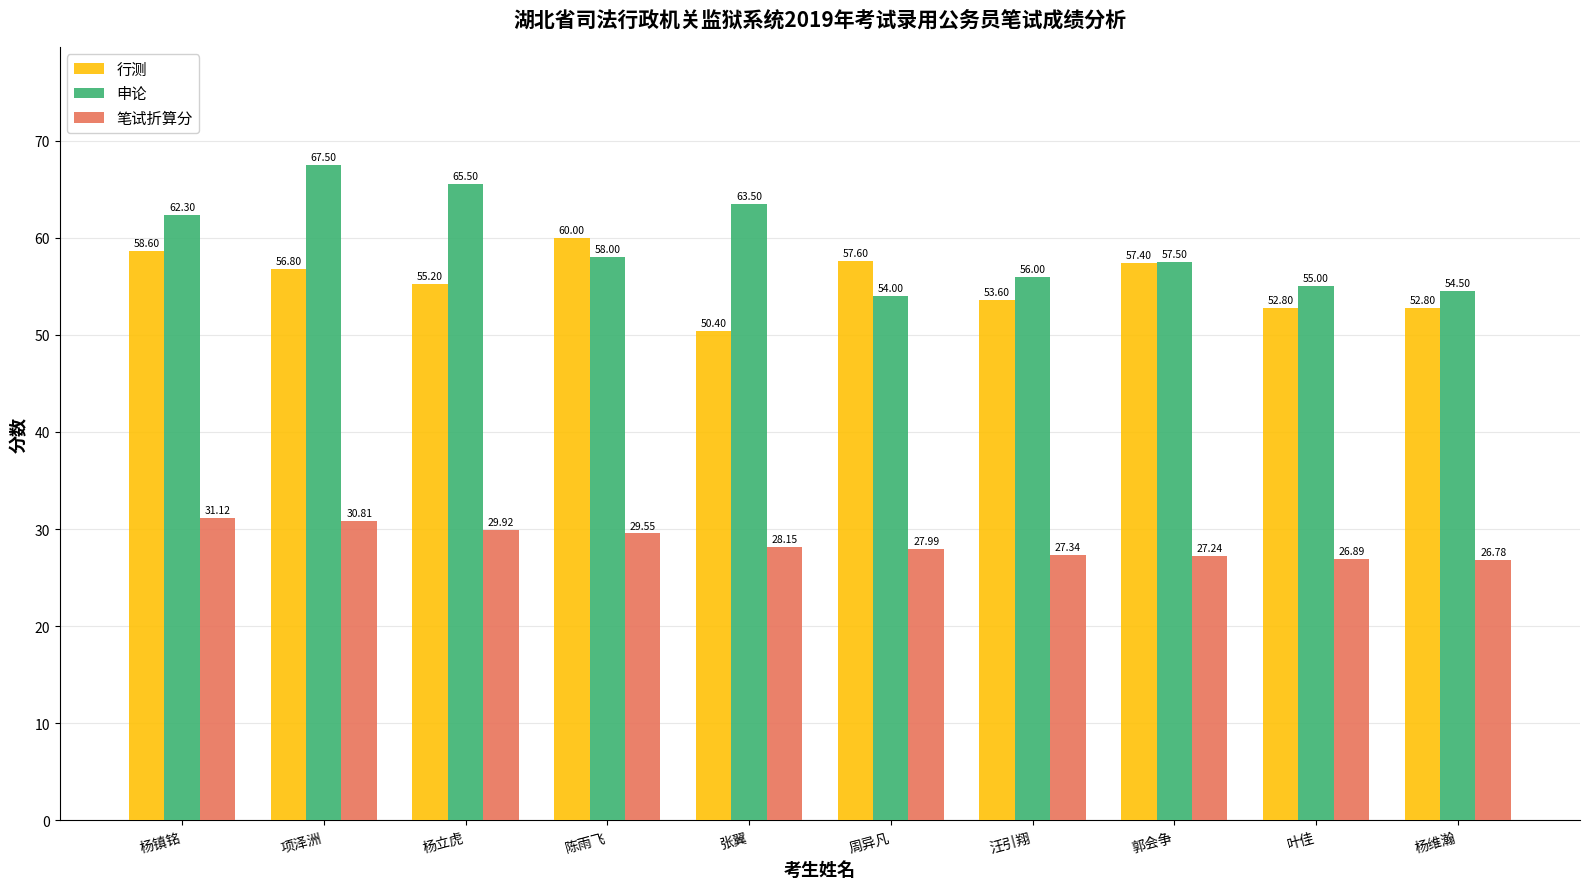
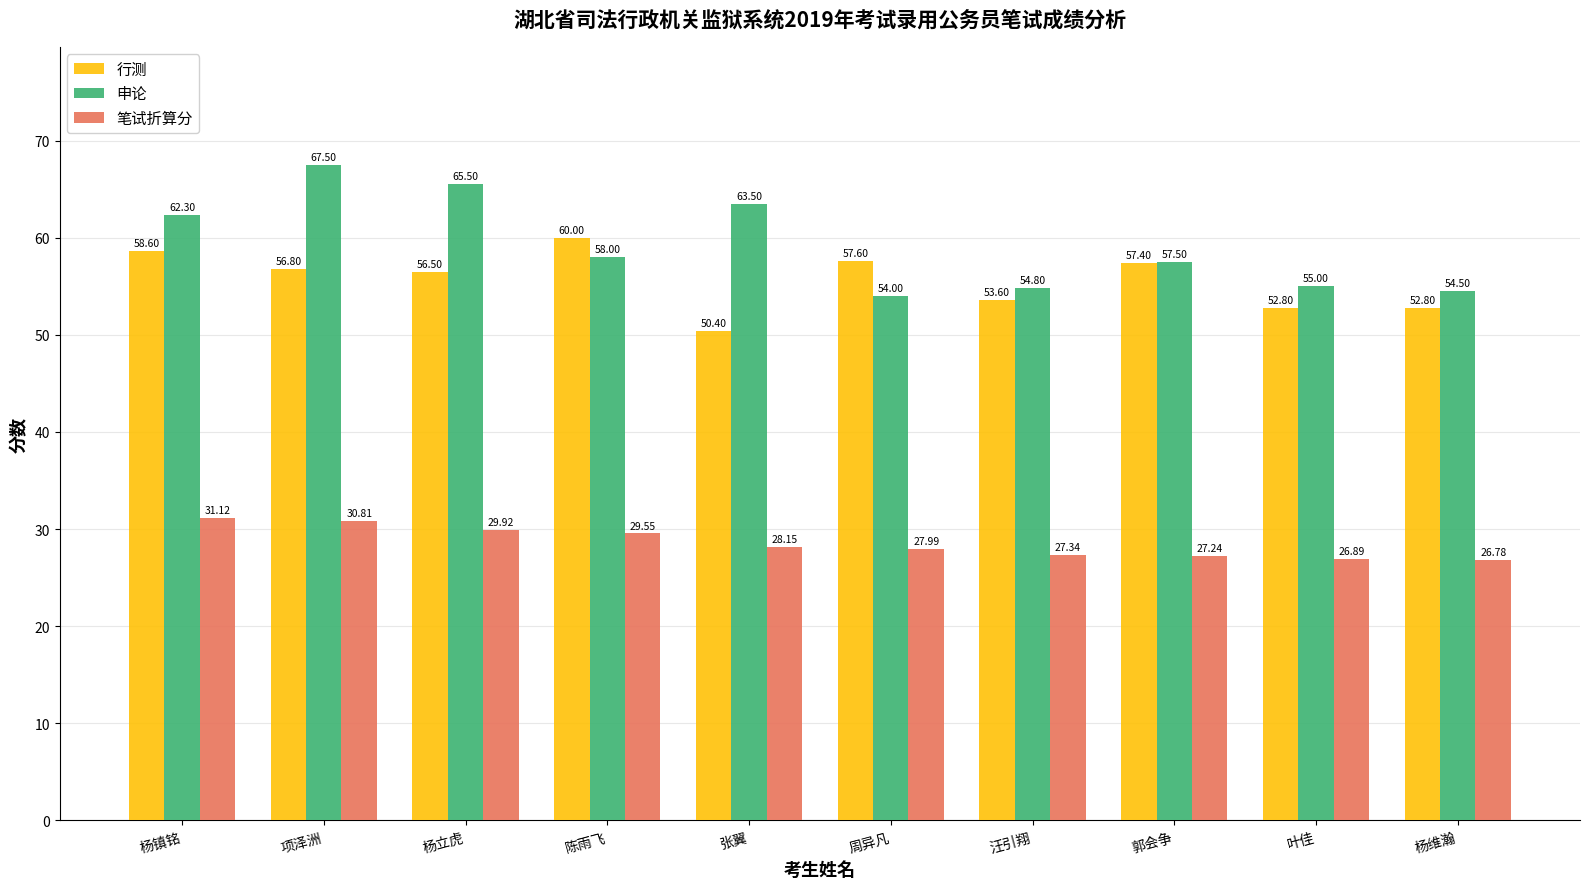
行测, 杨立虎: 55.20 -> 56.50
申论, 汪引翔: 56.00 -> 54.80
